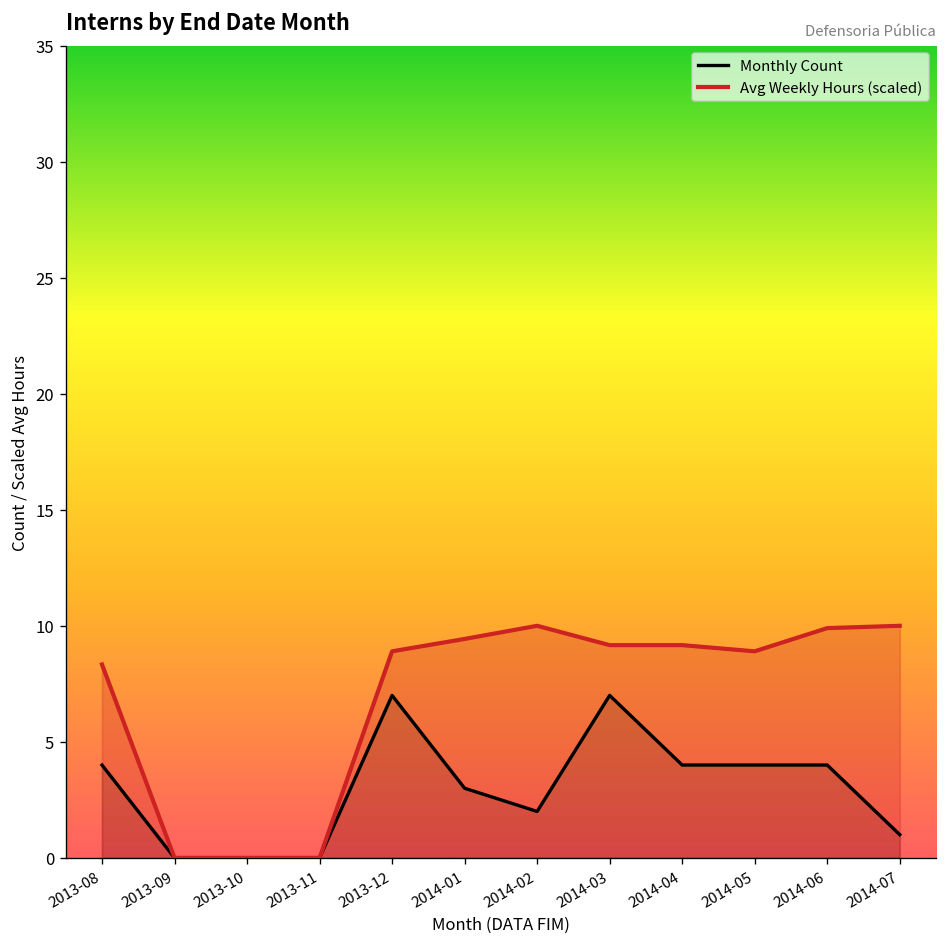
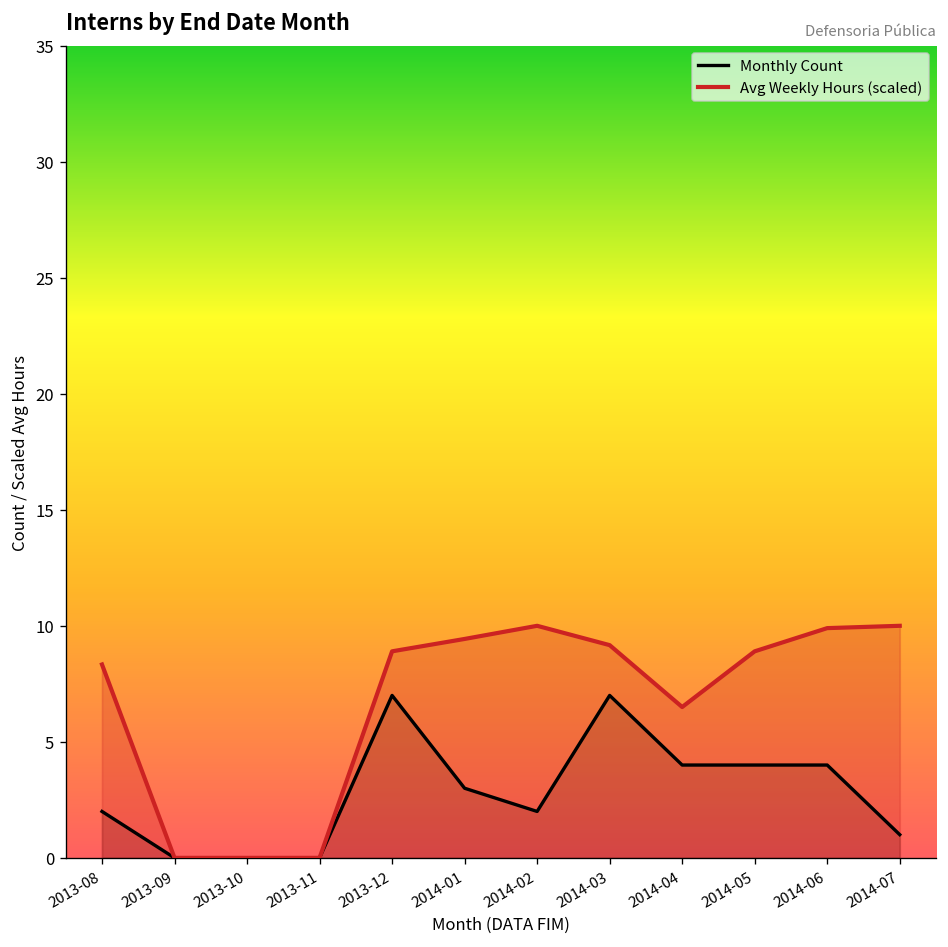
Monthly Count, 2013-08: 4 -> 2
Avg Weekly Hours (scaled), 2014-04: 9.2 -> 6.5
